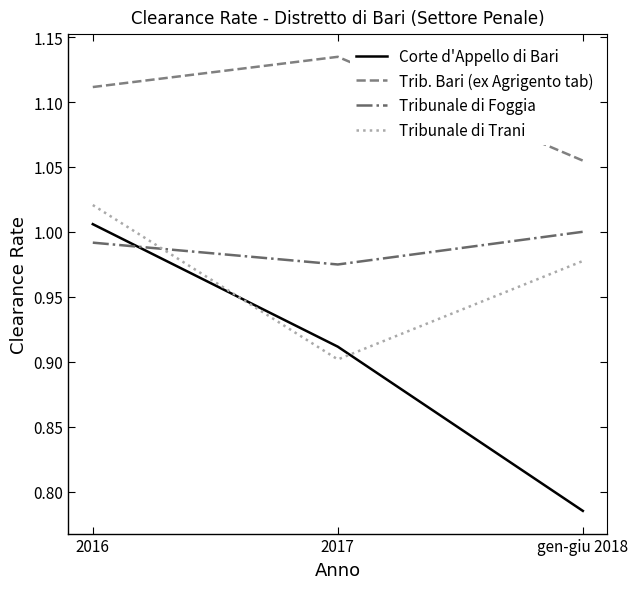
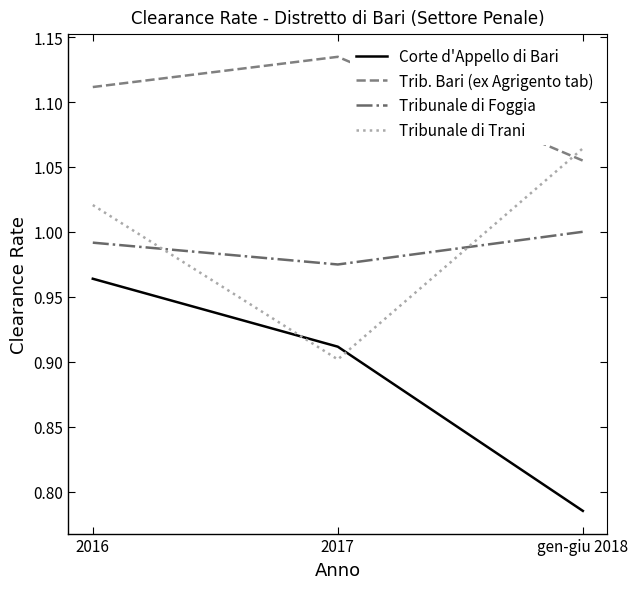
Corte d'Appello di Bari, 2016: 1.006 -> 0.964
Tribunale di Trani, gen-giu 2018: 0.978 -> 1.064
